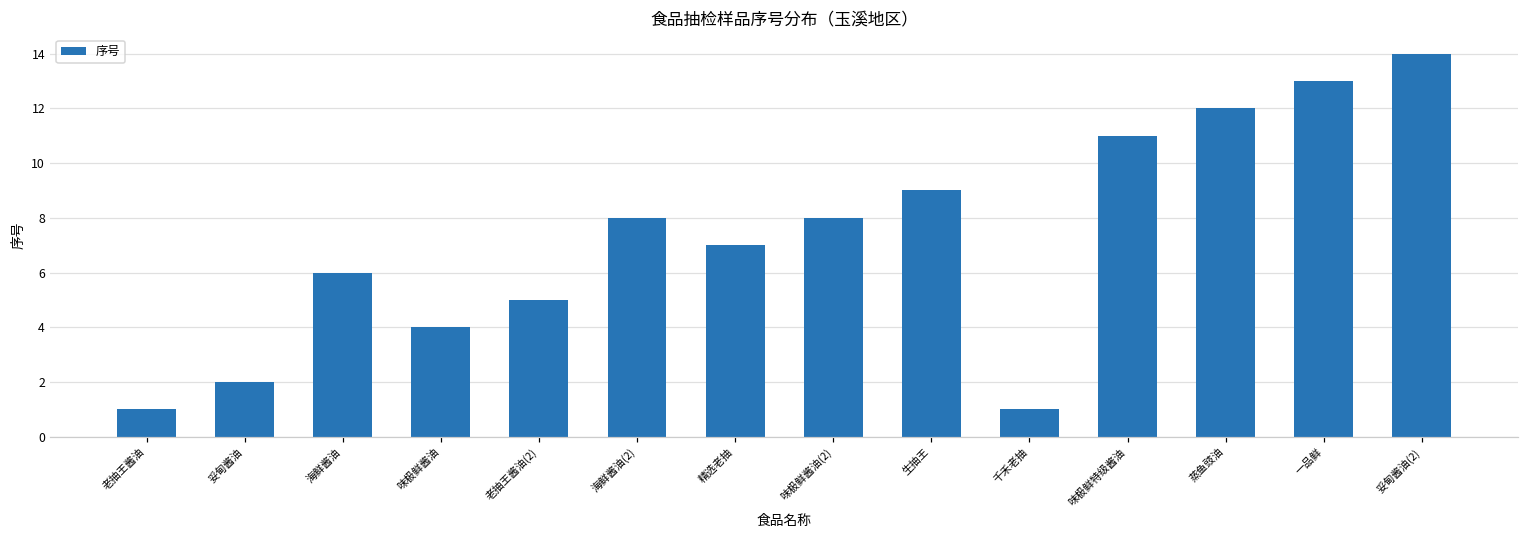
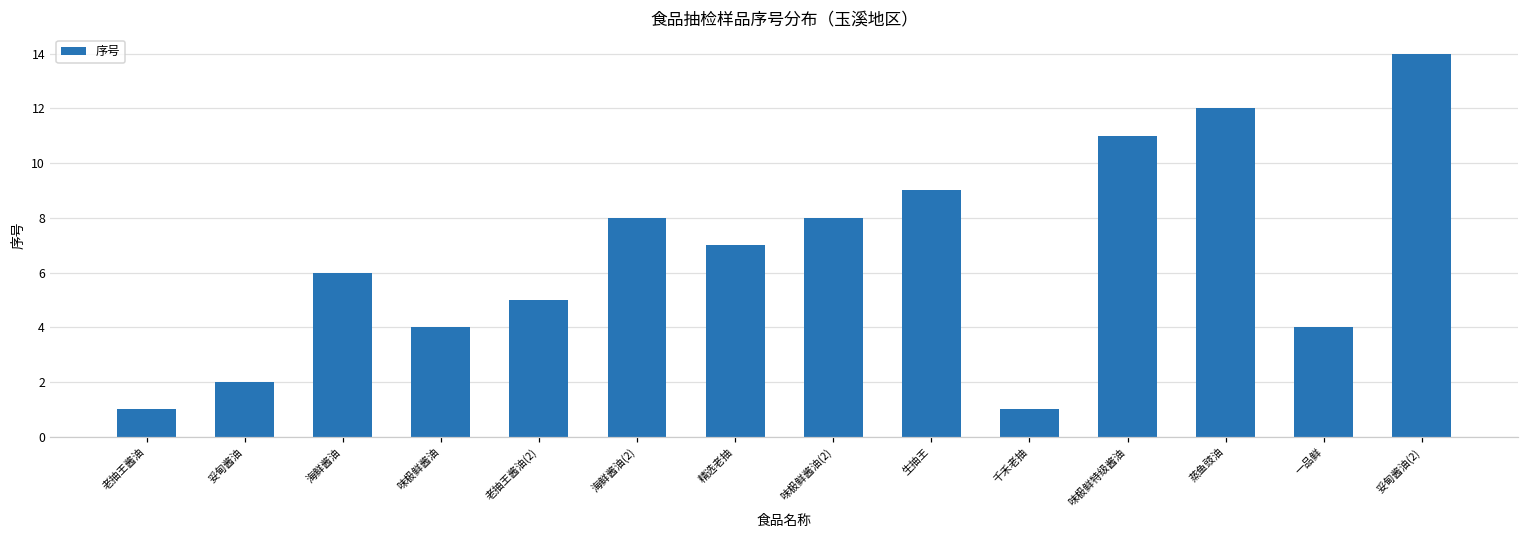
一品鲜: 13 -> 4
